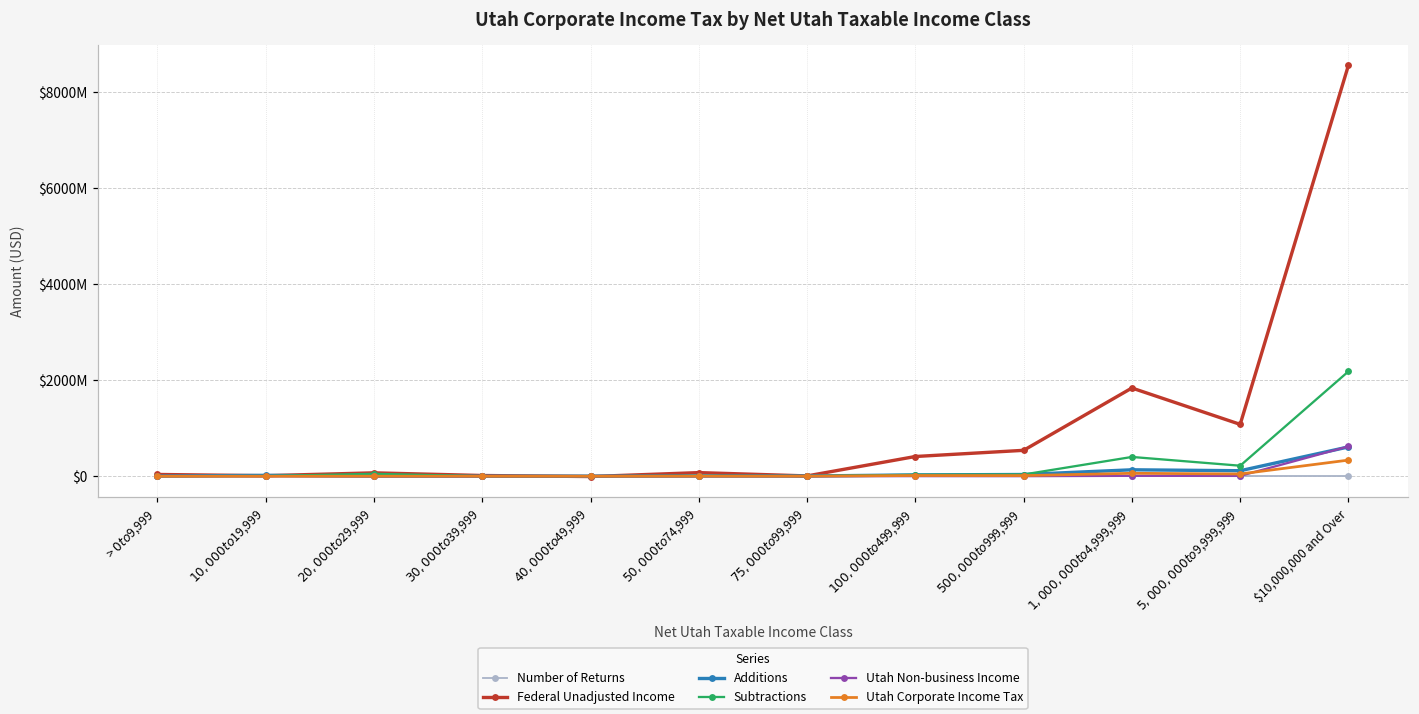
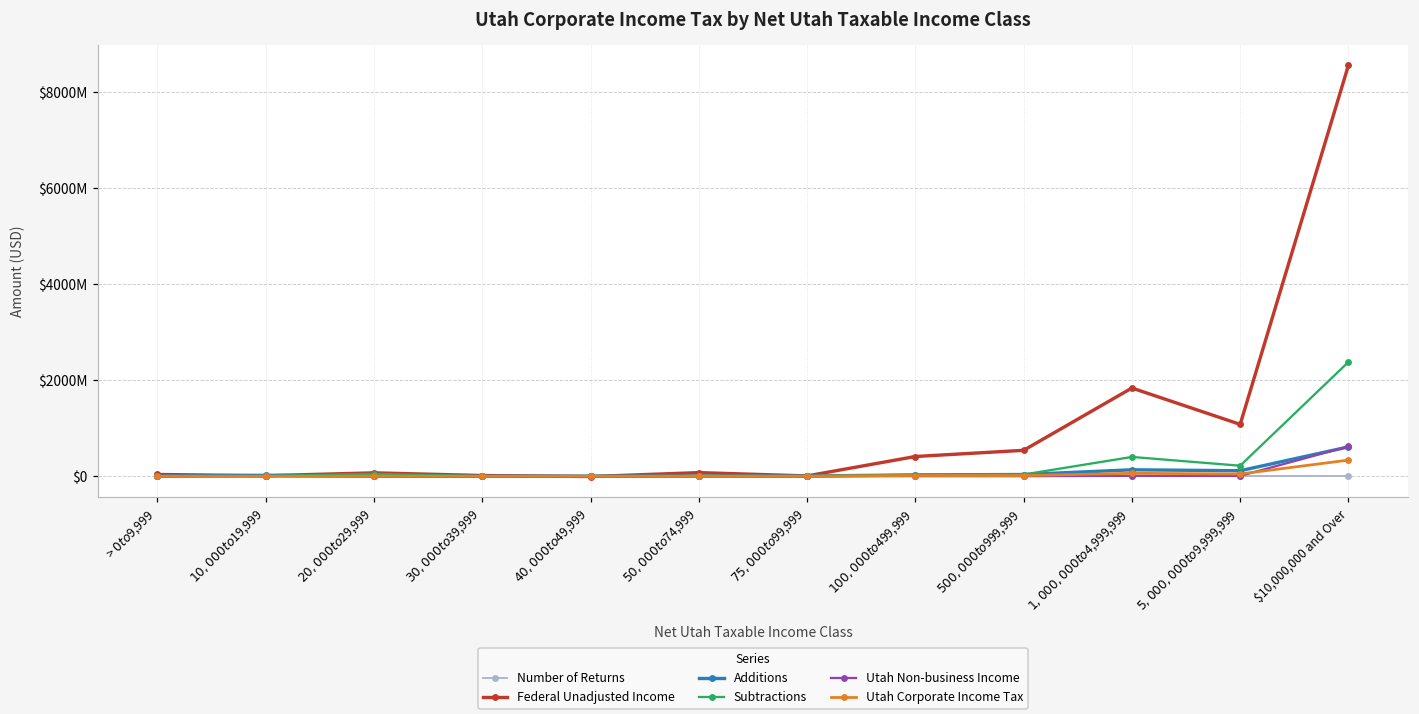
Subtractions, $10,000,000 and Over: $2200000000 -> $2400000000
